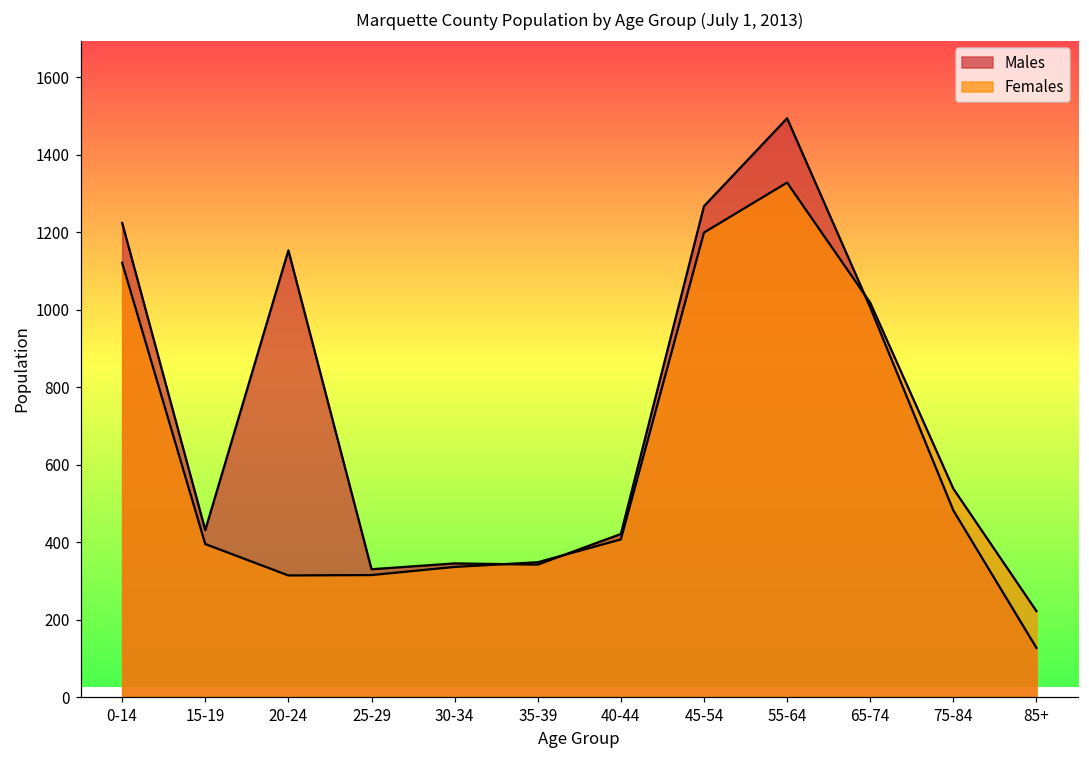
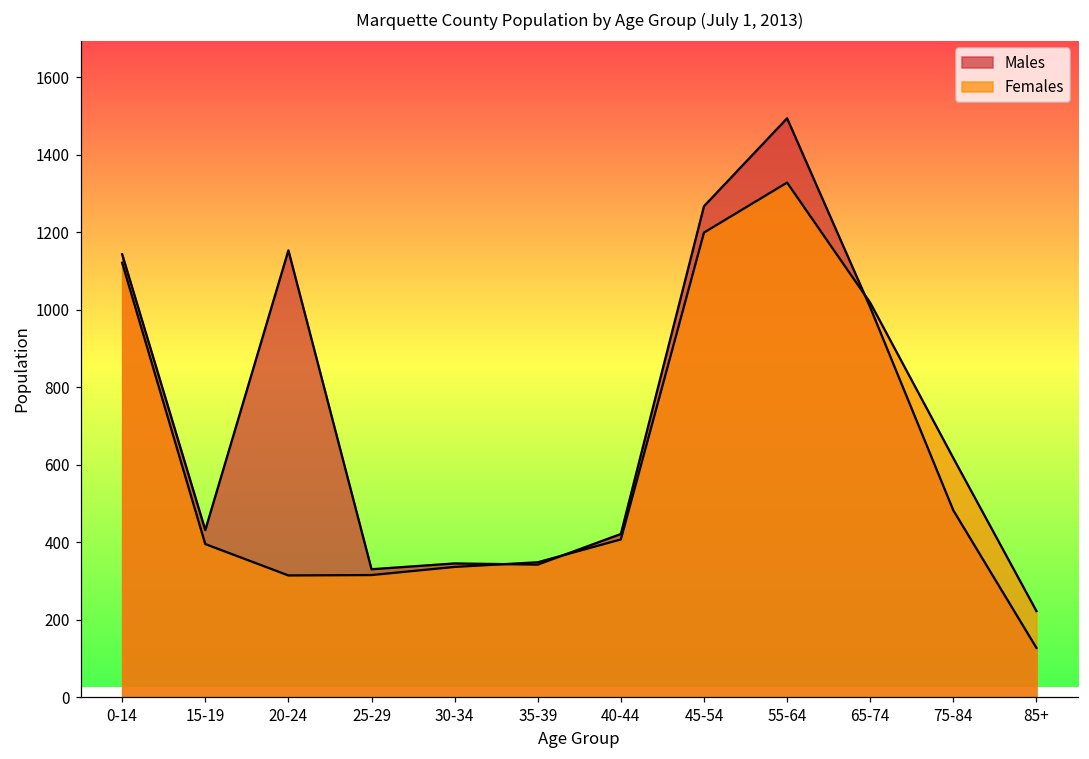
Males, 0-14: 1220 -> 1140
Females, 75-84: 540 -> 620
